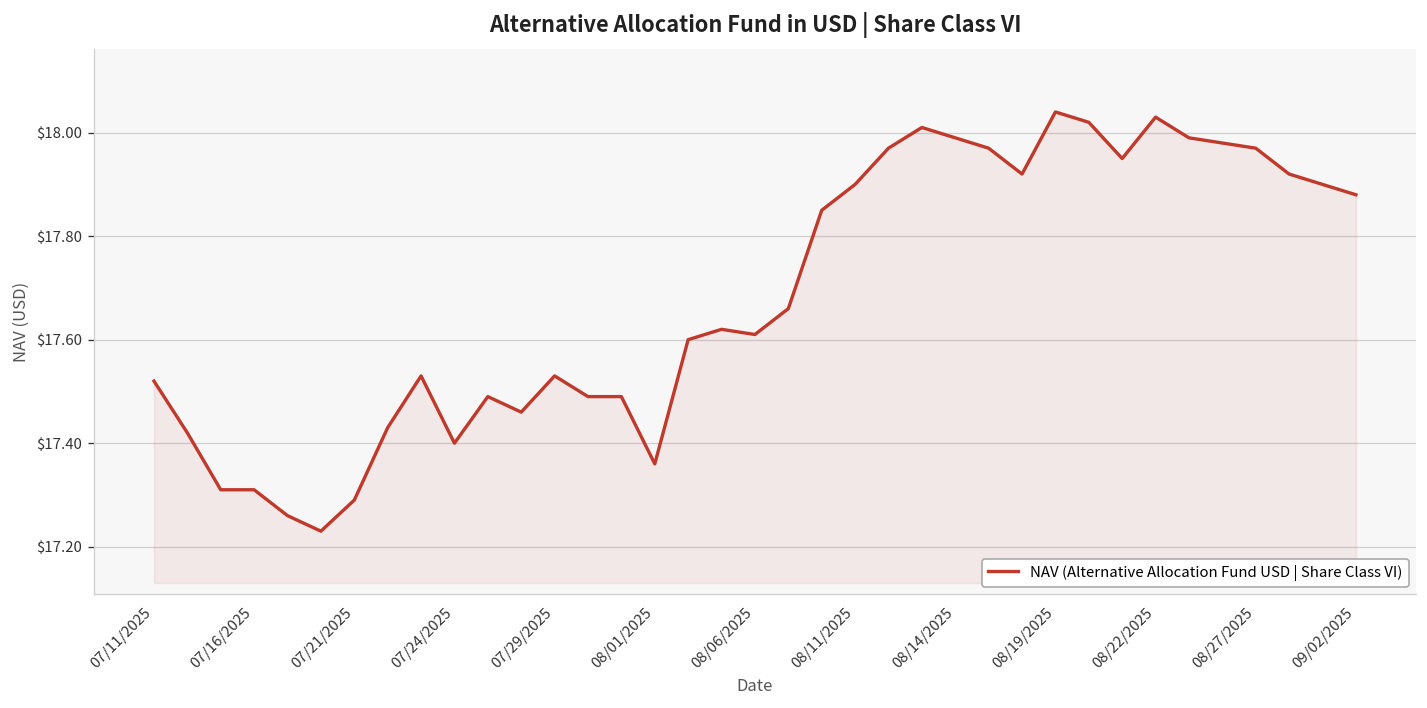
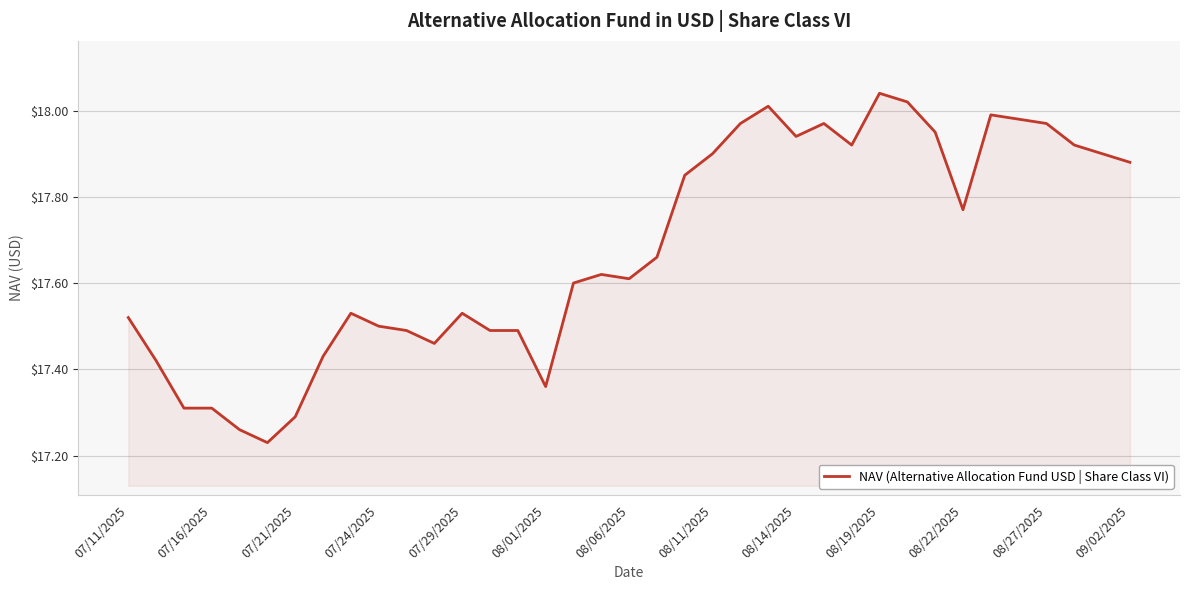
07/24/2025: $17.4 -> $17.5
08/14/2025: $17.99 -> $17.94
08/22/2025: $18.03 -> $17.77
